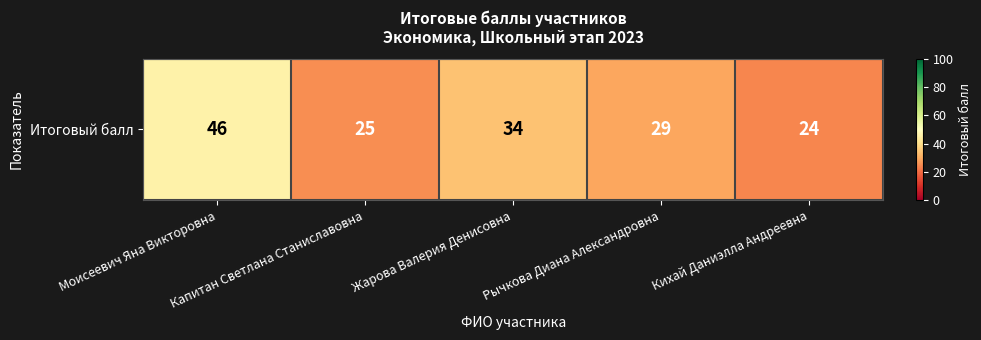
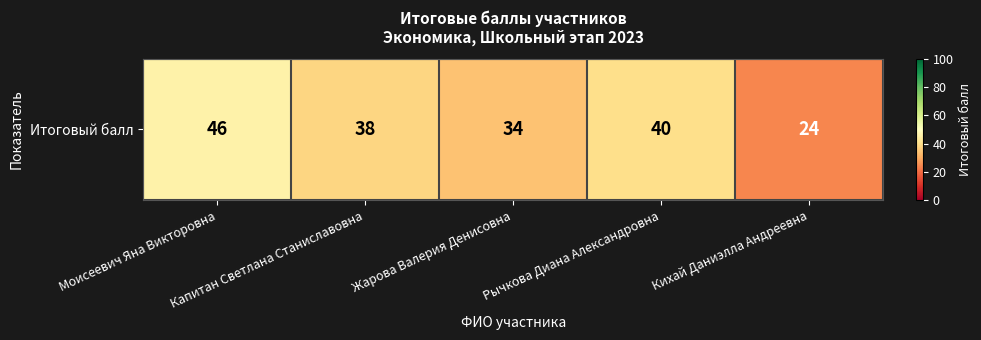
Итоговый балл, Капитан Светлана Станиславовна: 25 -> 38
Итоговый балл, Рычкова Диана Александровна: 29 -> 40
